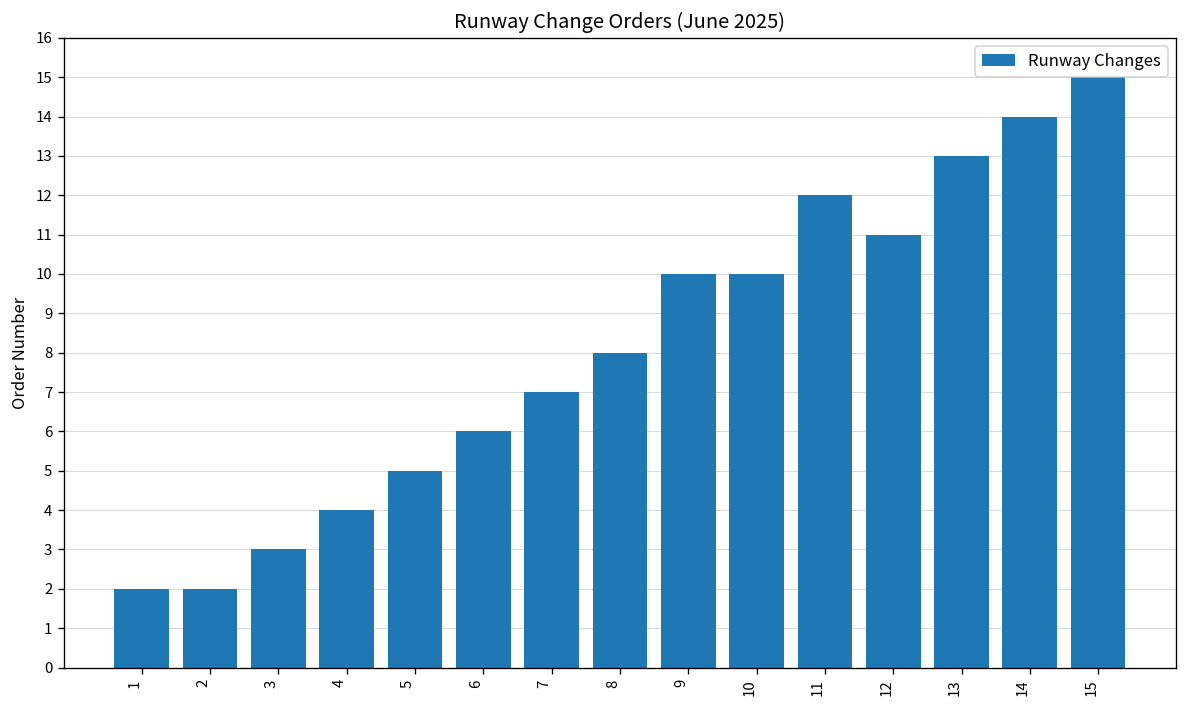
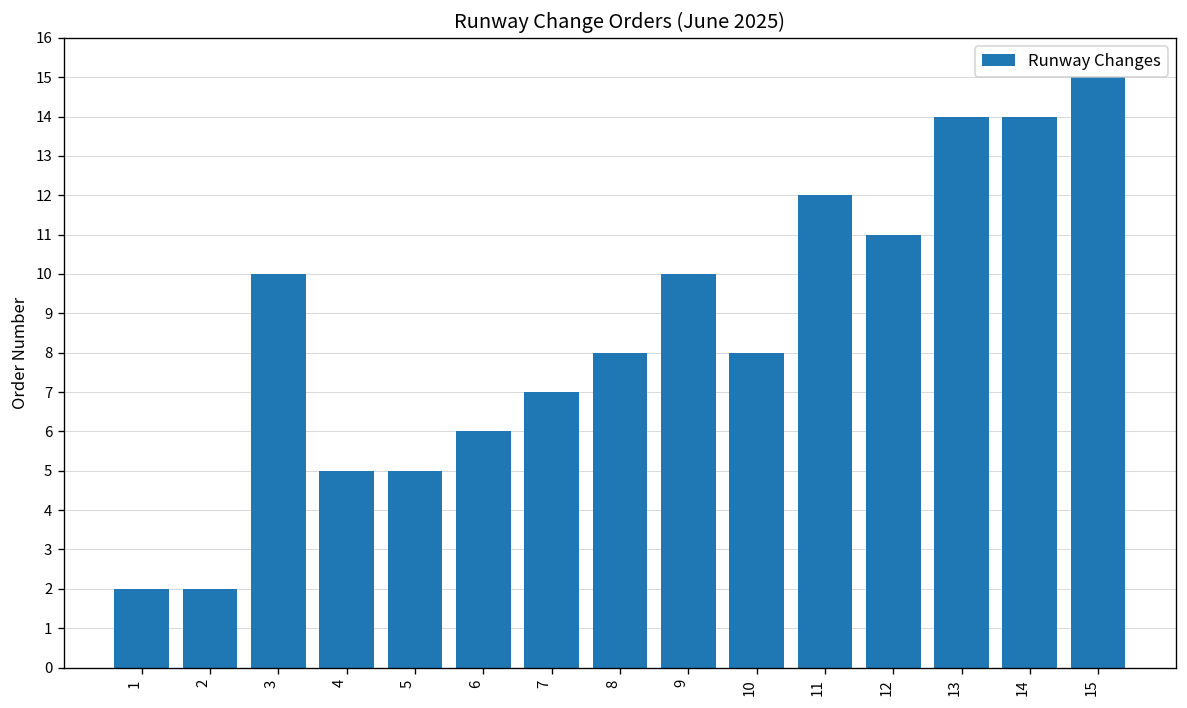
3: 3 -> 10
4: 4 -> 5
10: 10 -> 8
13: 13 -> 14
